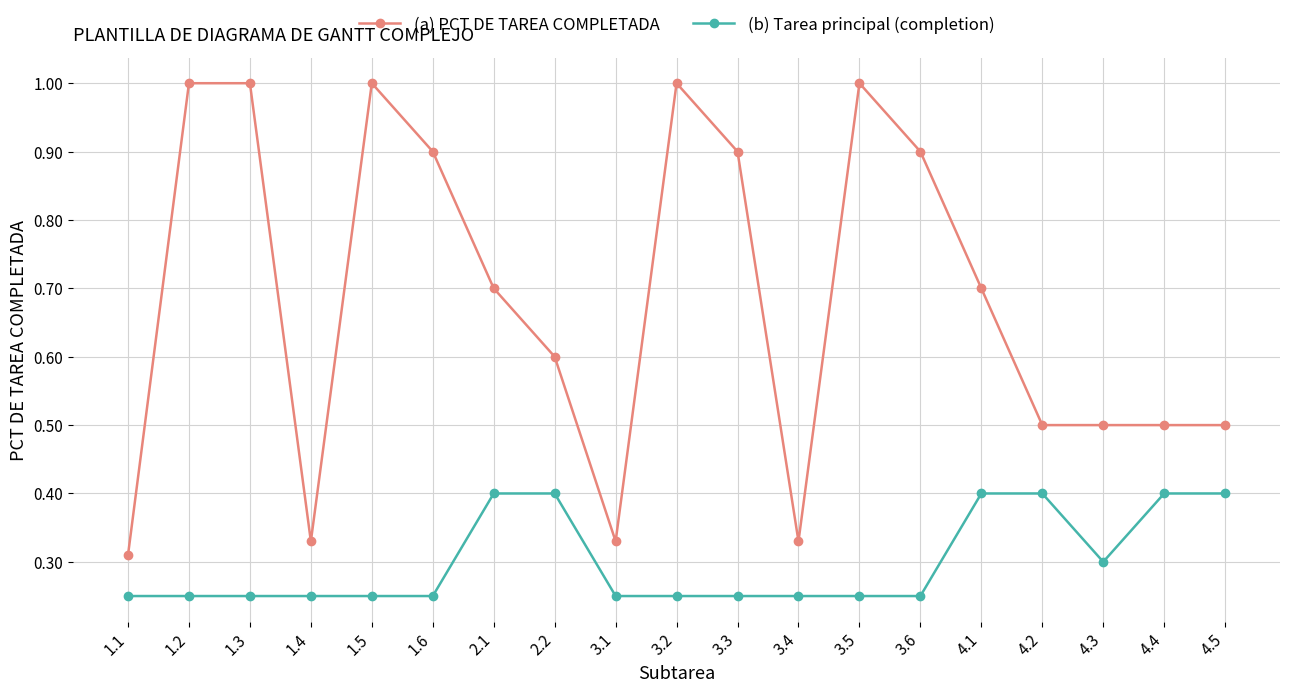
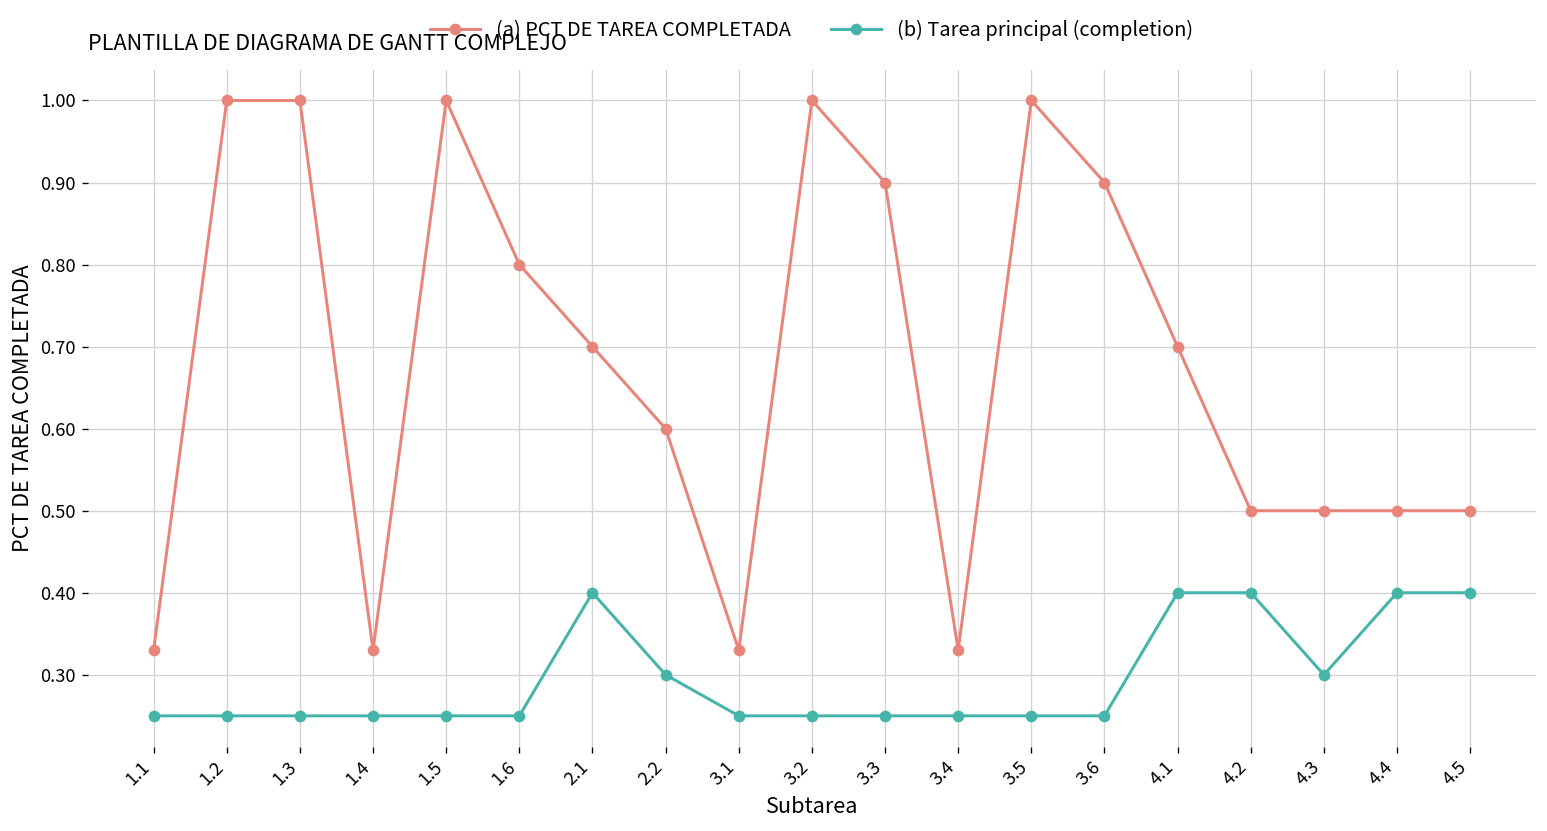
(a) PCT DE TAREA COMPLETADA, 1.1: 0.31 -> 0.33
(a) PCT DE TAREA COMPLETADA, 1.6: 0.9 -> 0.8
(b) Tarea principal (completion), 2.2: 0.4 -> 0.3
